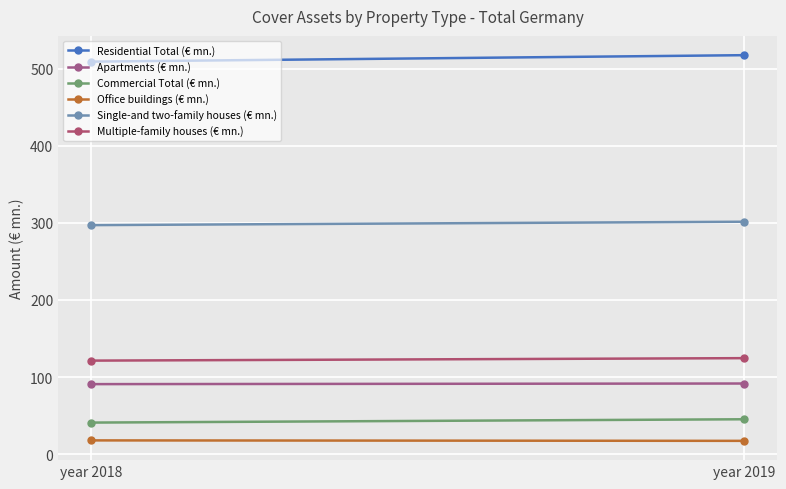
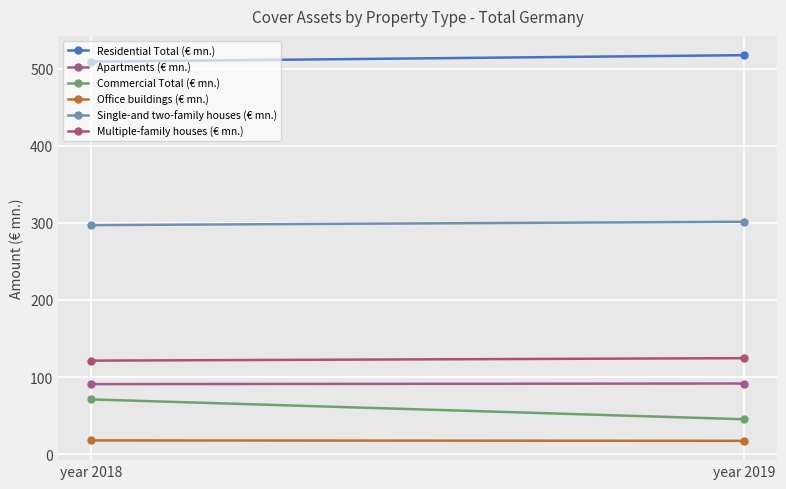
Commercial Total (€ mn.), year 2018: 40 -> 70
